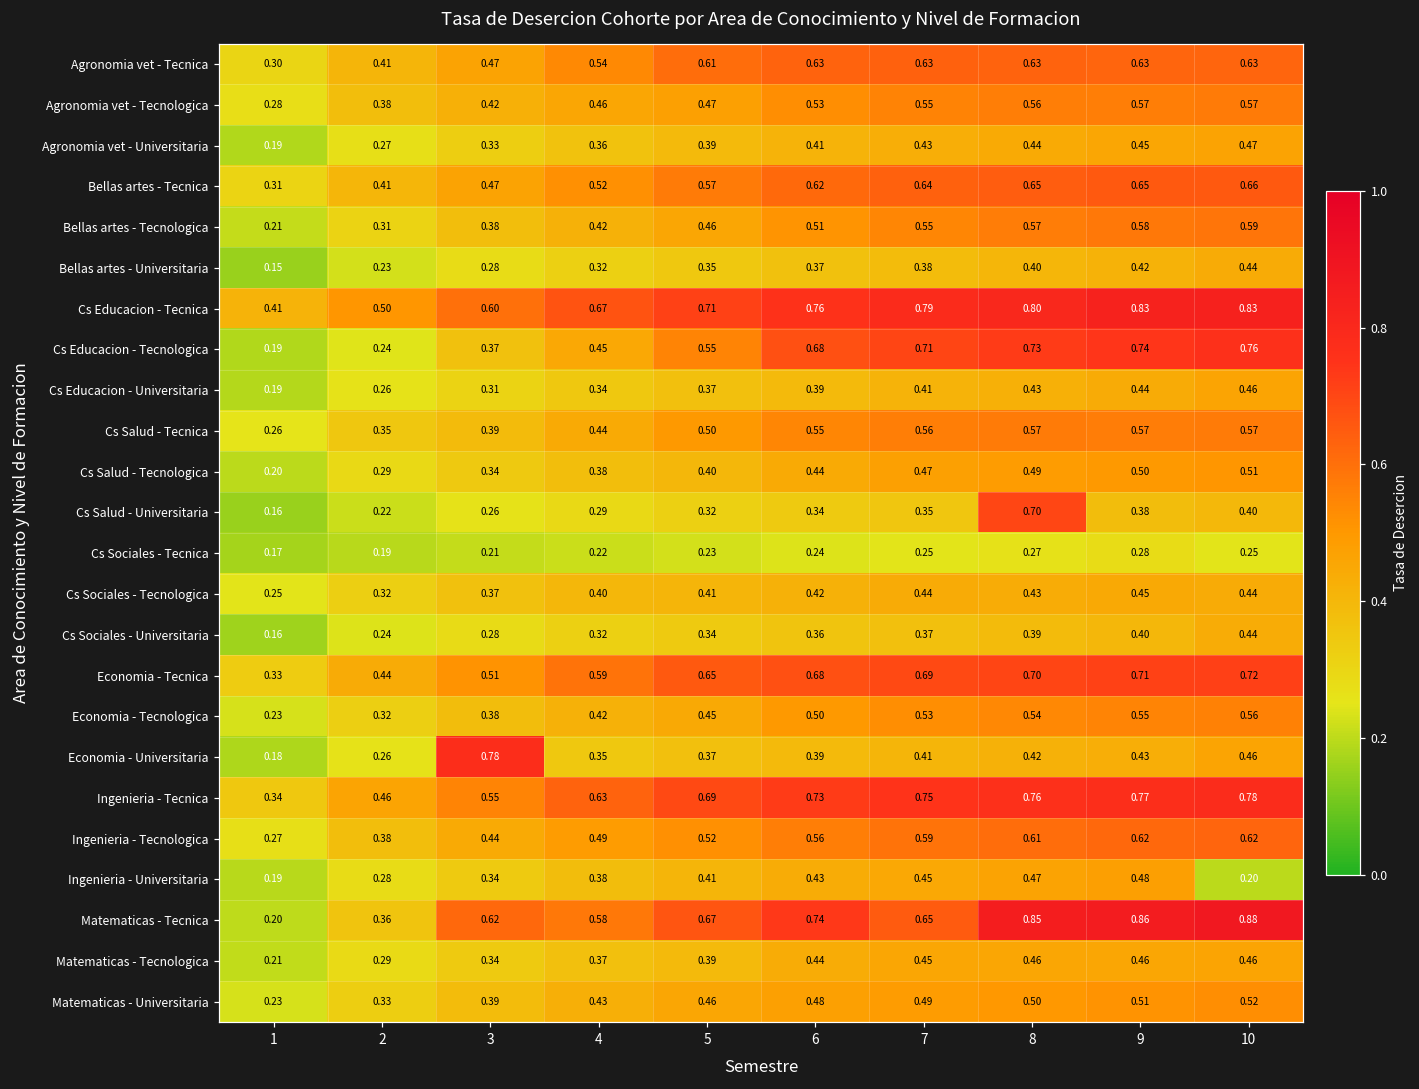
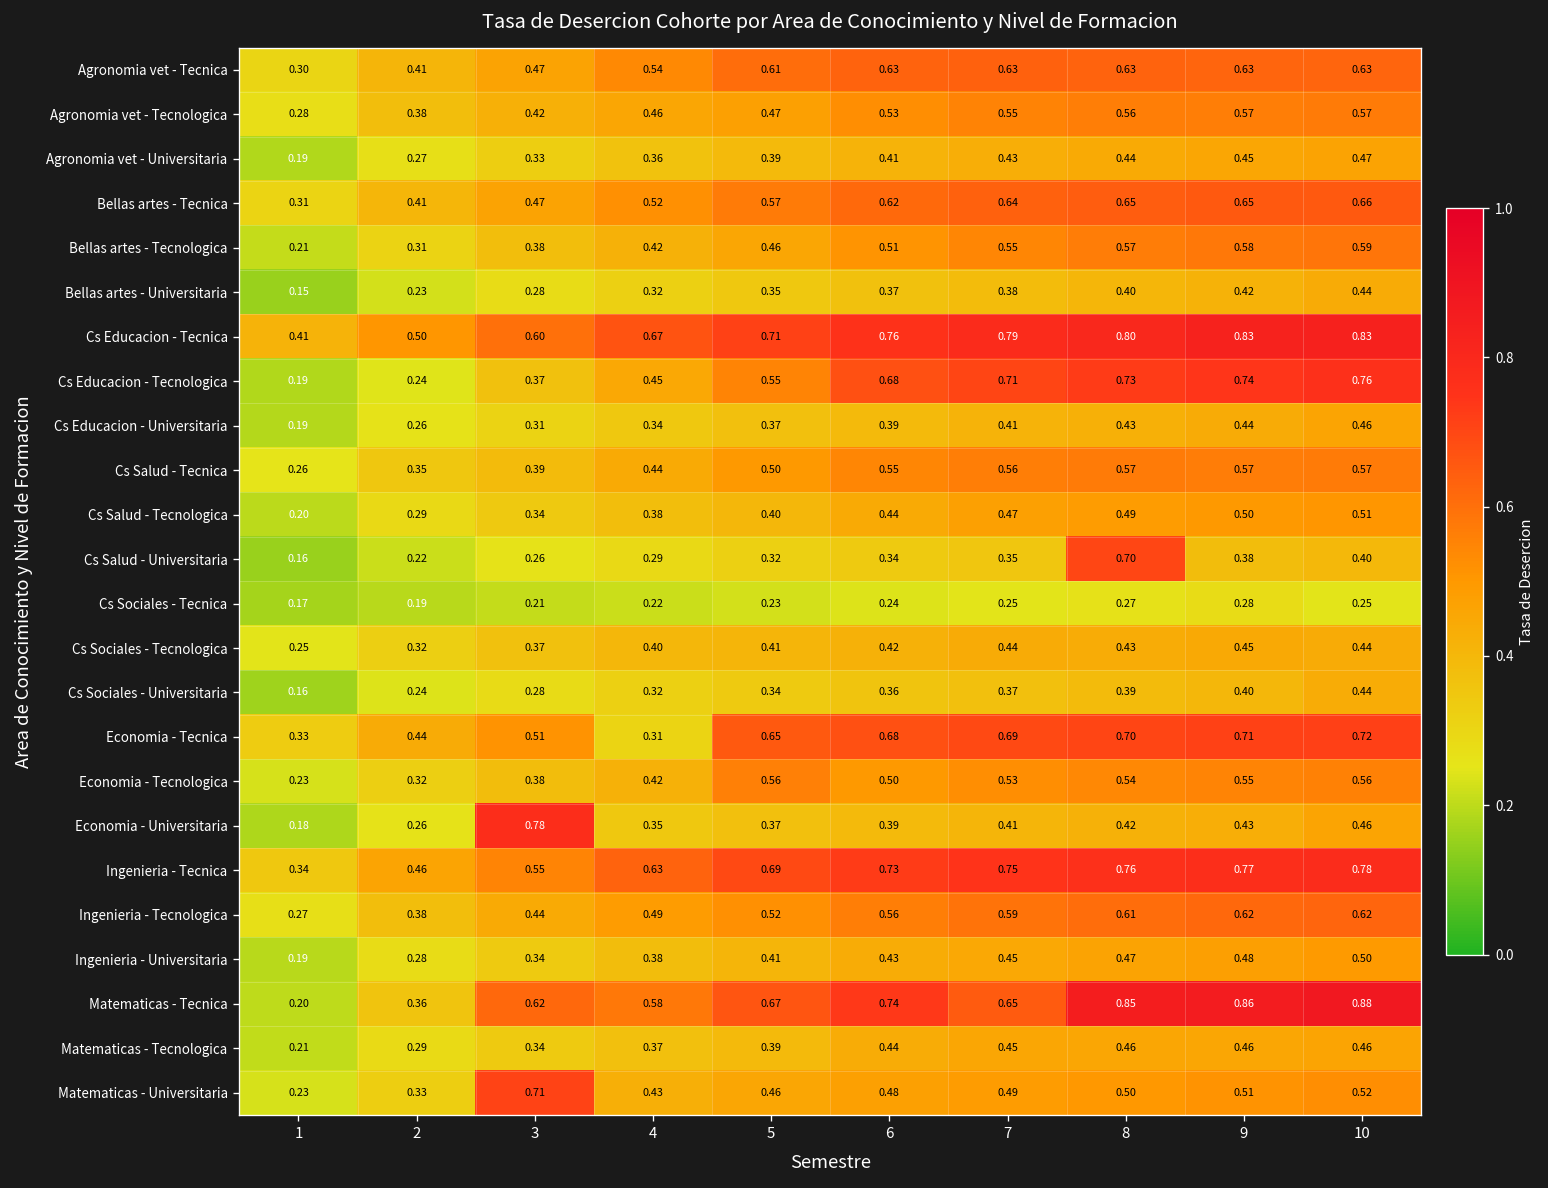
Economia - Tecnica, 4: 0.59 -> 0.31
Economia - Tecnologica, 5: 0.45 -> 0.56
Ingenieria - Universitaria, 10: 0.20 -> 0.50
Matematicas - Universitaria, 3: 0.39 -> 0.71
